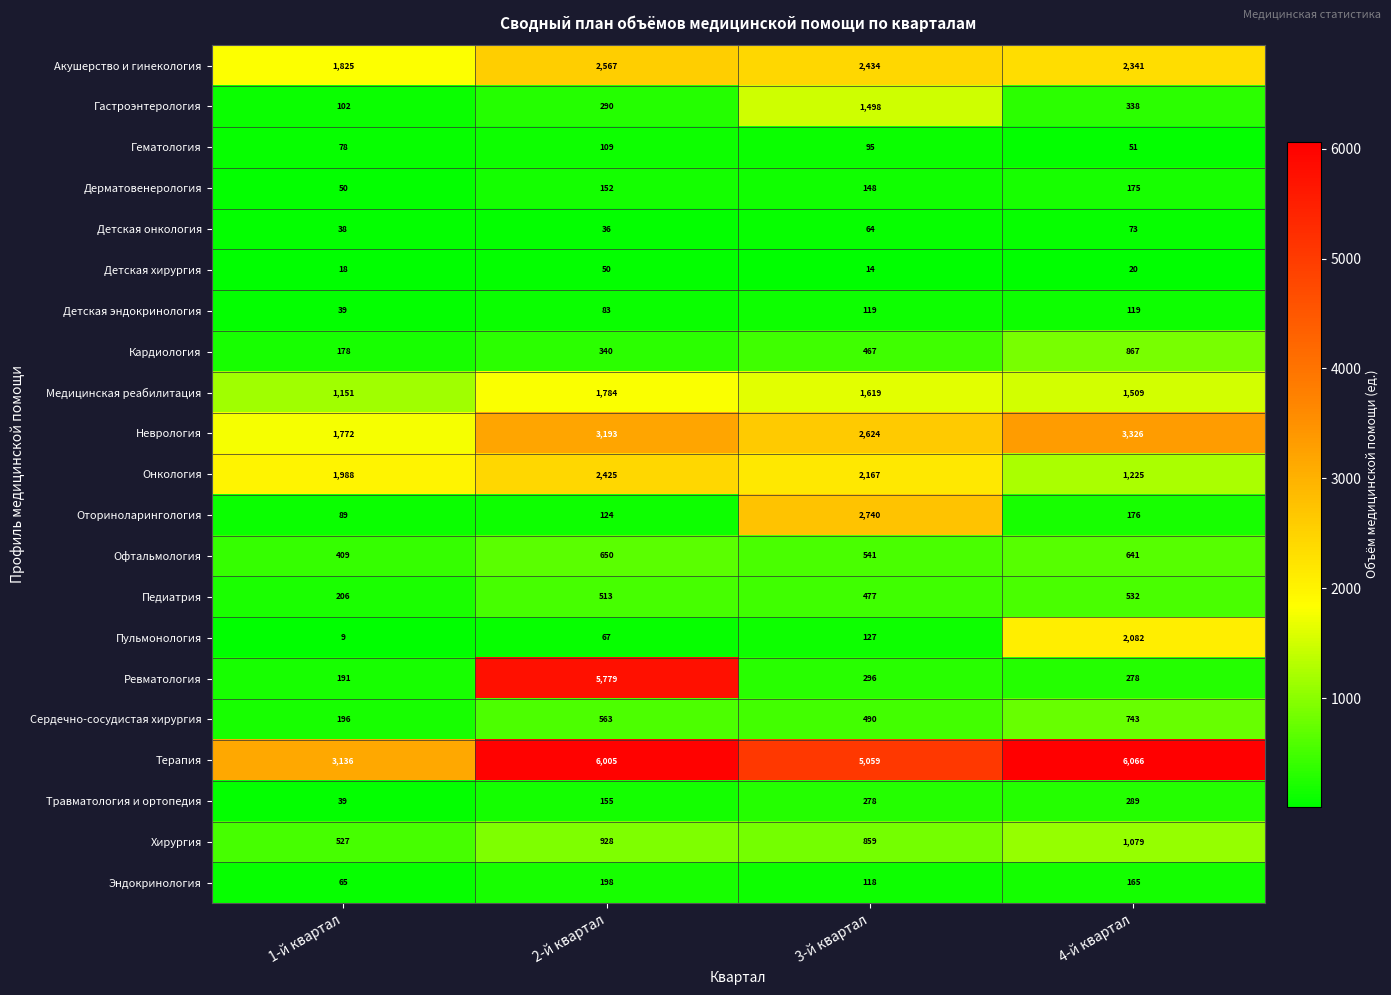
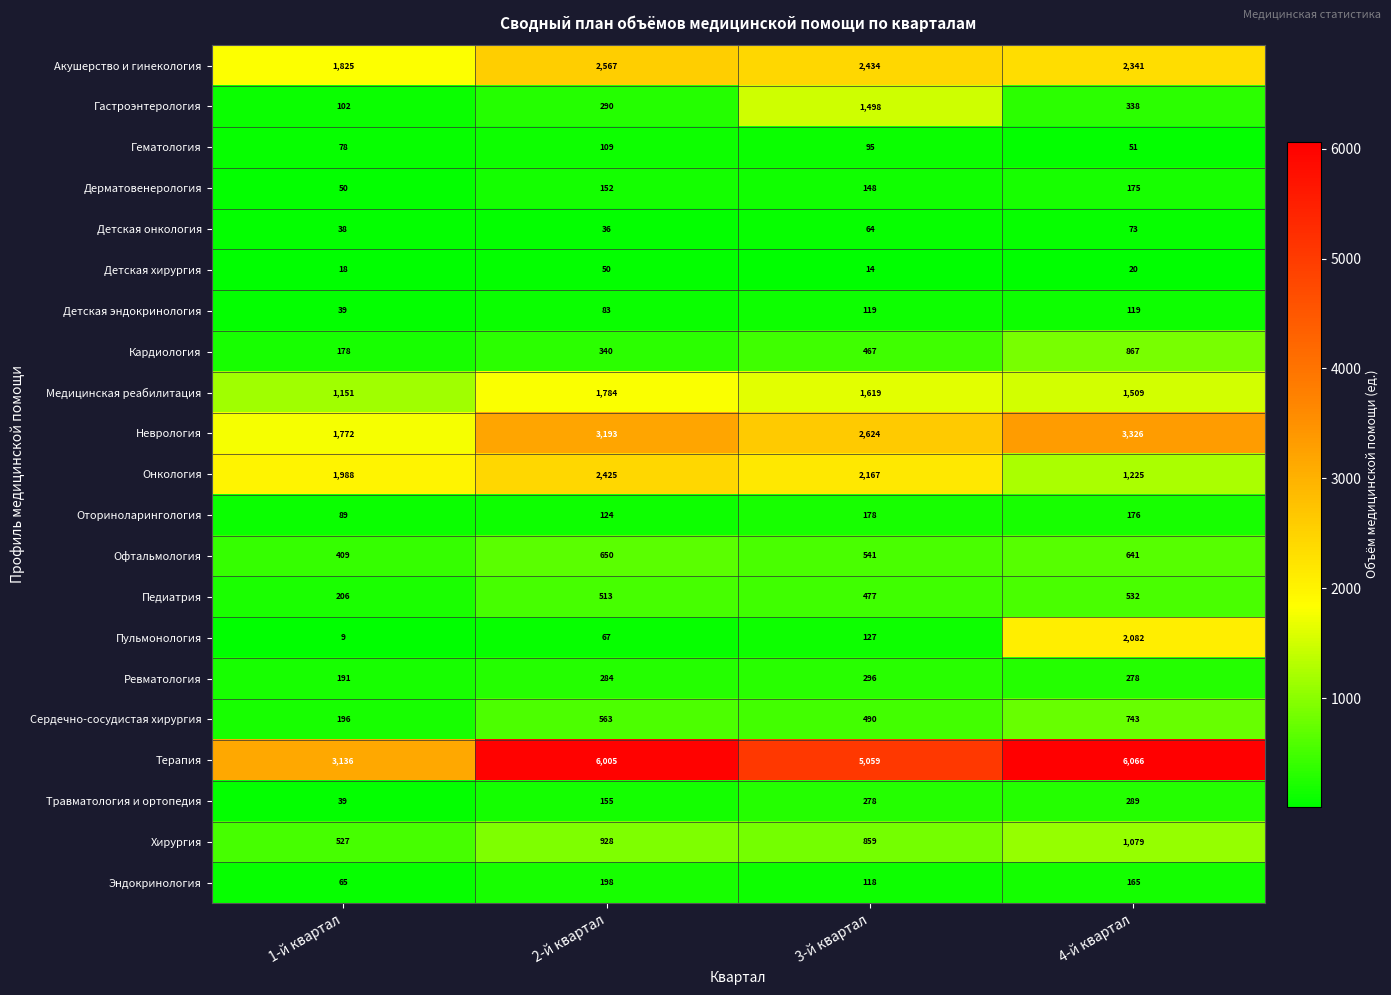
Оториноларингология, 3-й квартал: 2,740 -> 178
Ревматология, 2-й квартал: 5,779 -> 284
